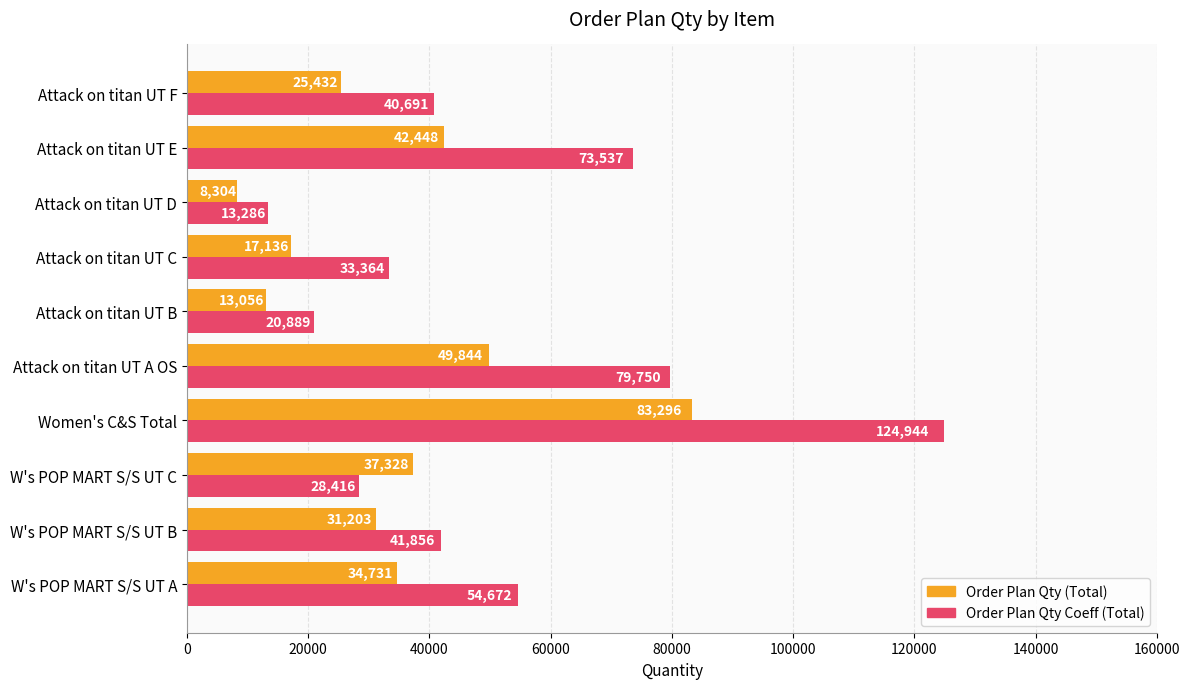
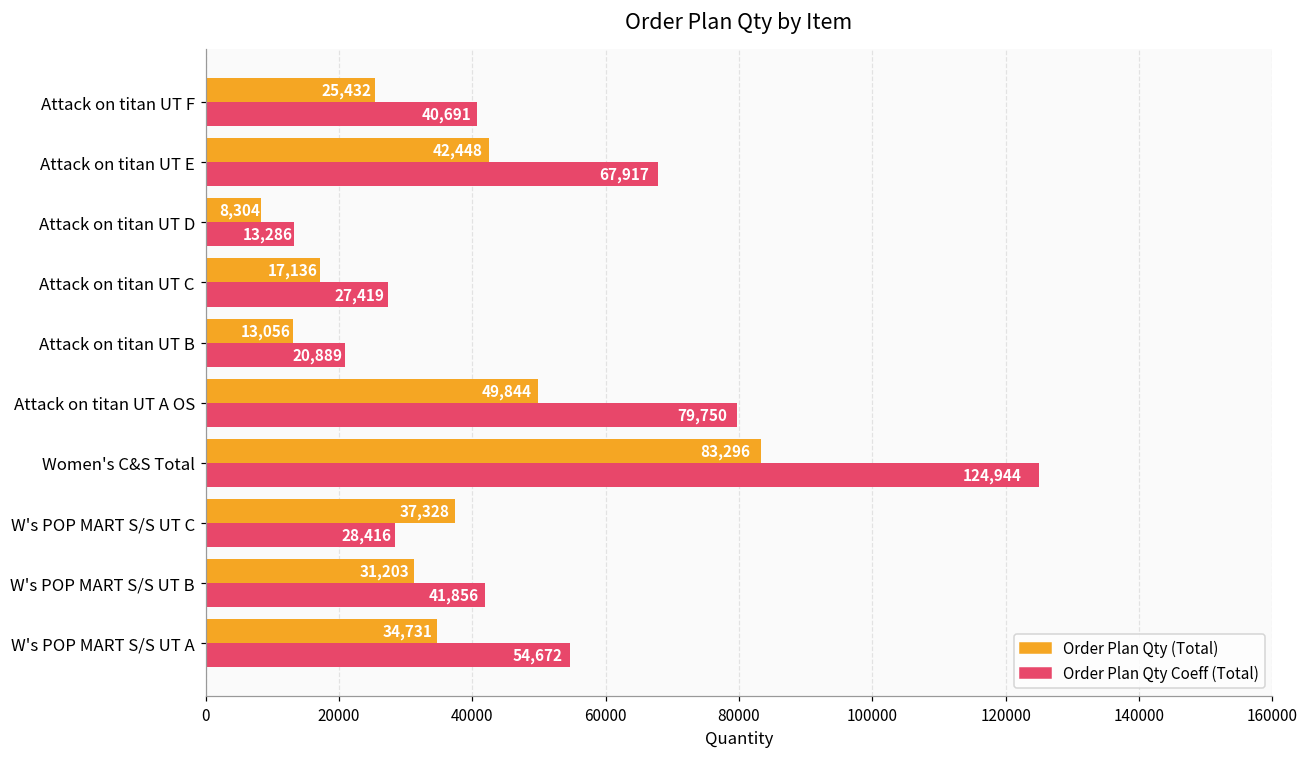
Order Plan Qty Coeff (Total), Attack on titan UT E: 73,537 -> 67,917
Order Plan Qty Coeff (Total), Attack on titan UT C: 33,364 -> 27,419
